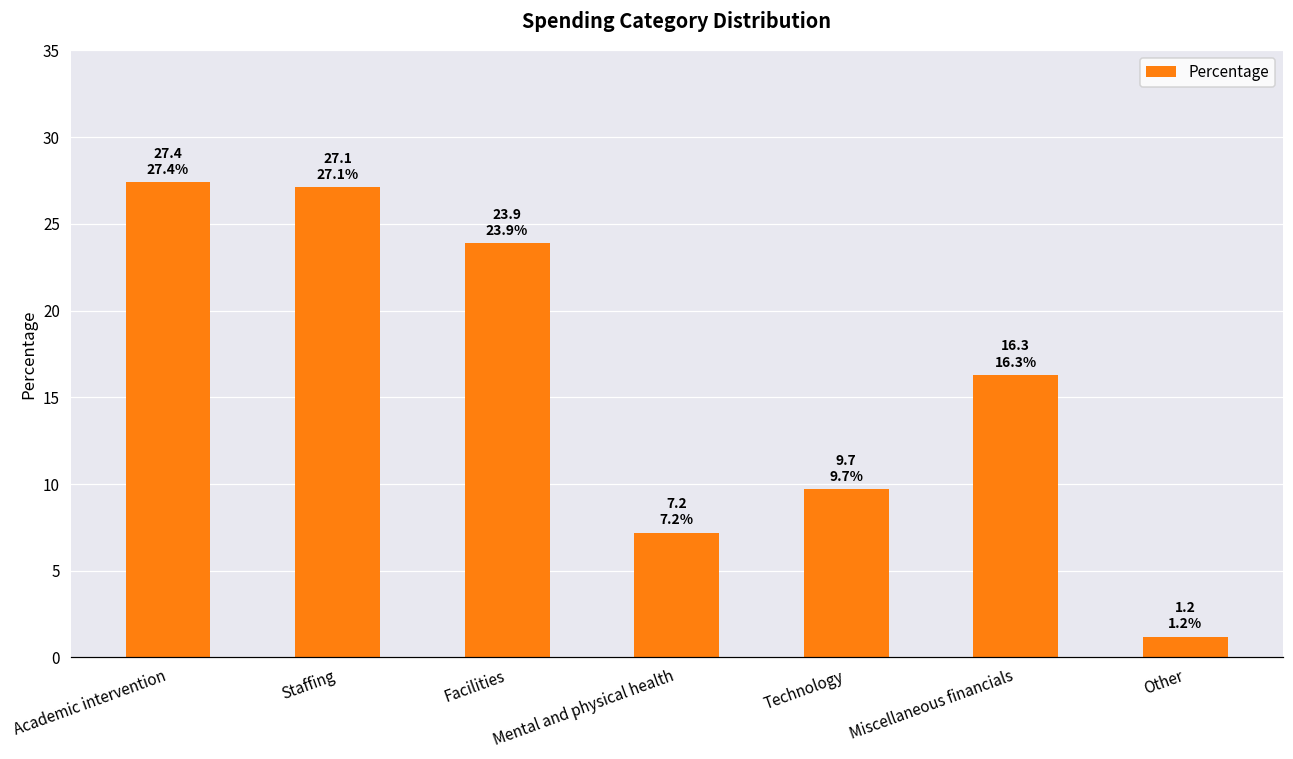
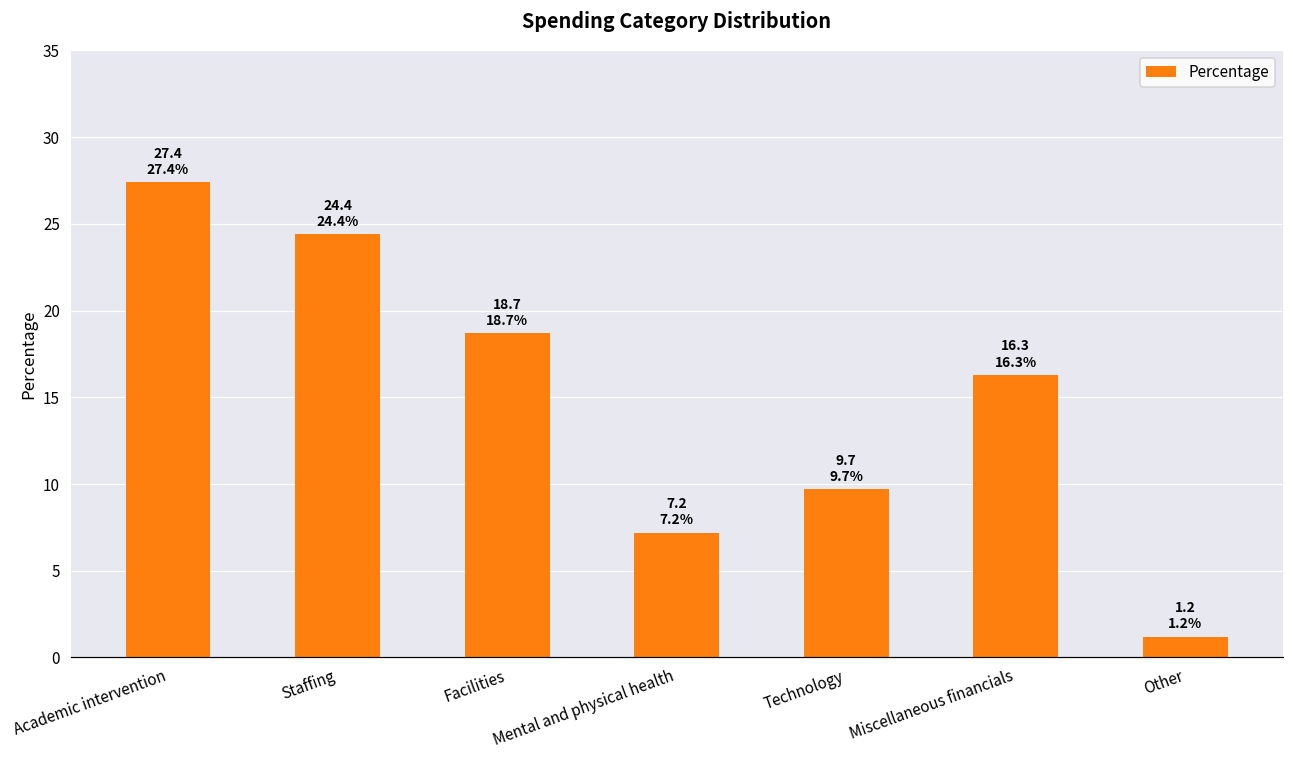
Staffing: 27.1 27.1% -> 24.4 24.4%
Facilities: 23.9 23.9% -> 18.7 18.7%
